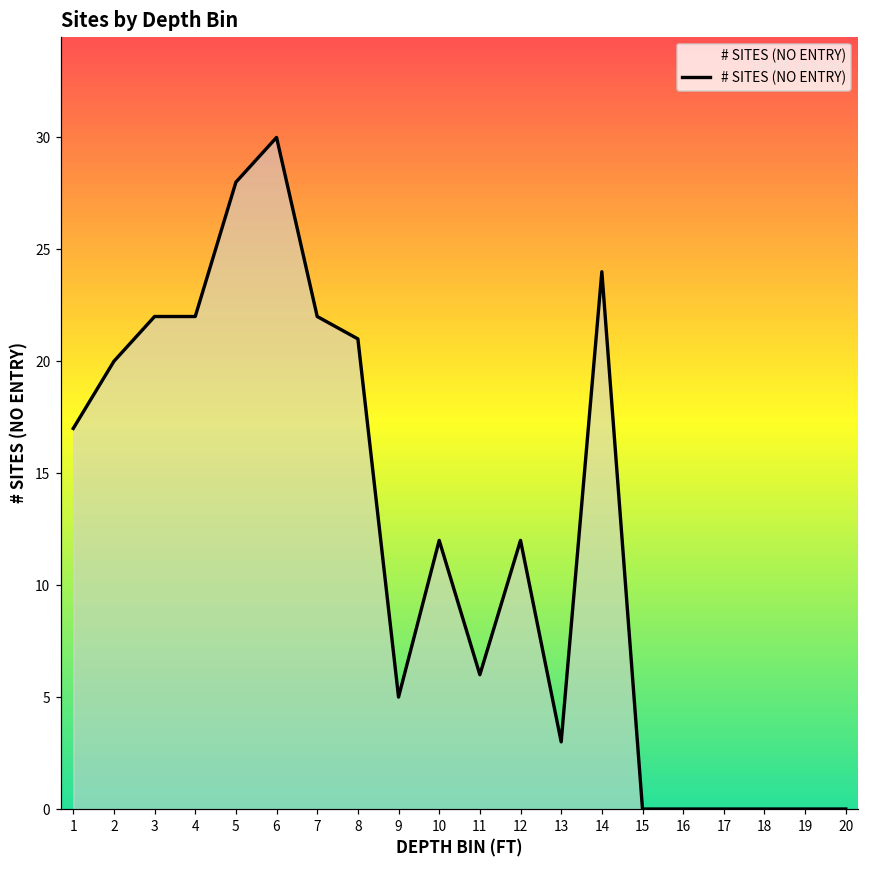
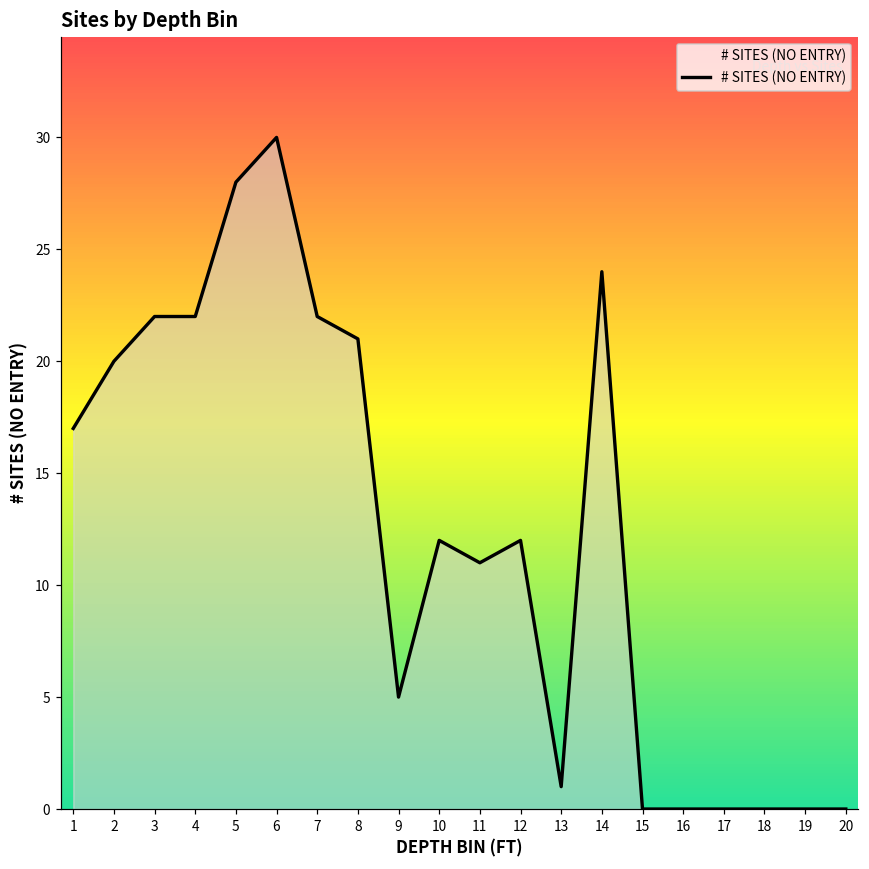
11: 6 -> 11
13: 3 -> 1
